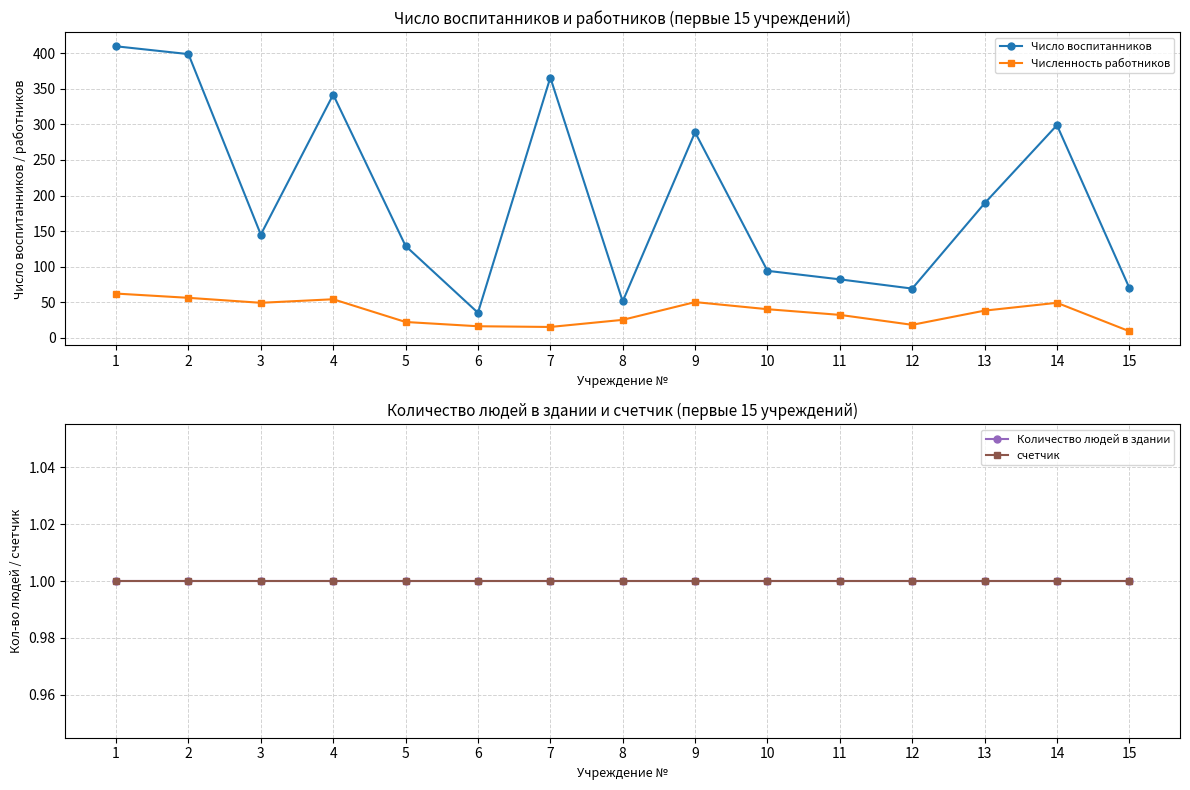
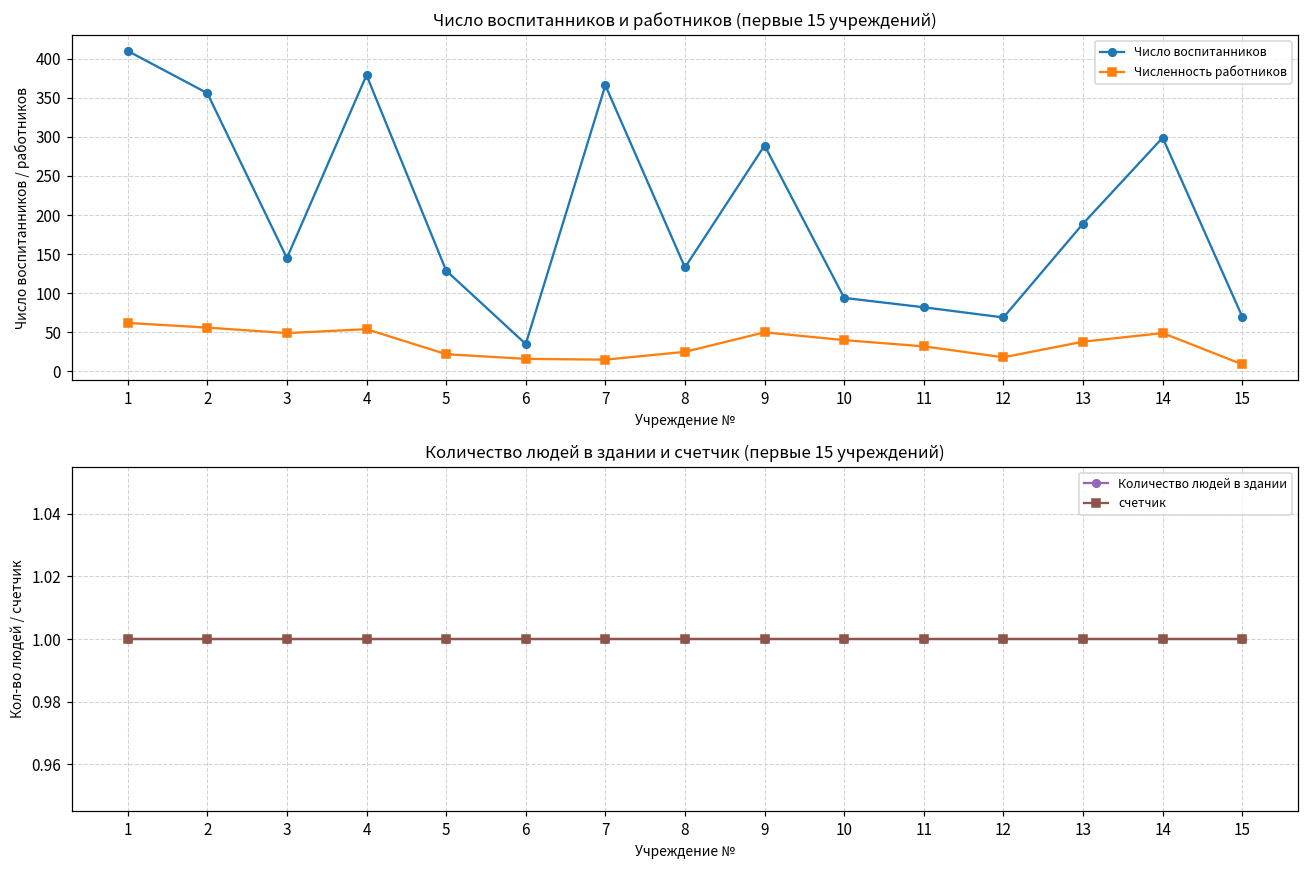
Число воспитанников и работников (первые 15 учреждений), Число воспитанников, 2: 400 -> 360
Число воспитанников и работников (первые 15 учреждений), Число воспитанников, 4: 340 -> 380
Число воспитанников и работников (первые 15 учреждений), Число воспитанников, 8: 50 -> 130
